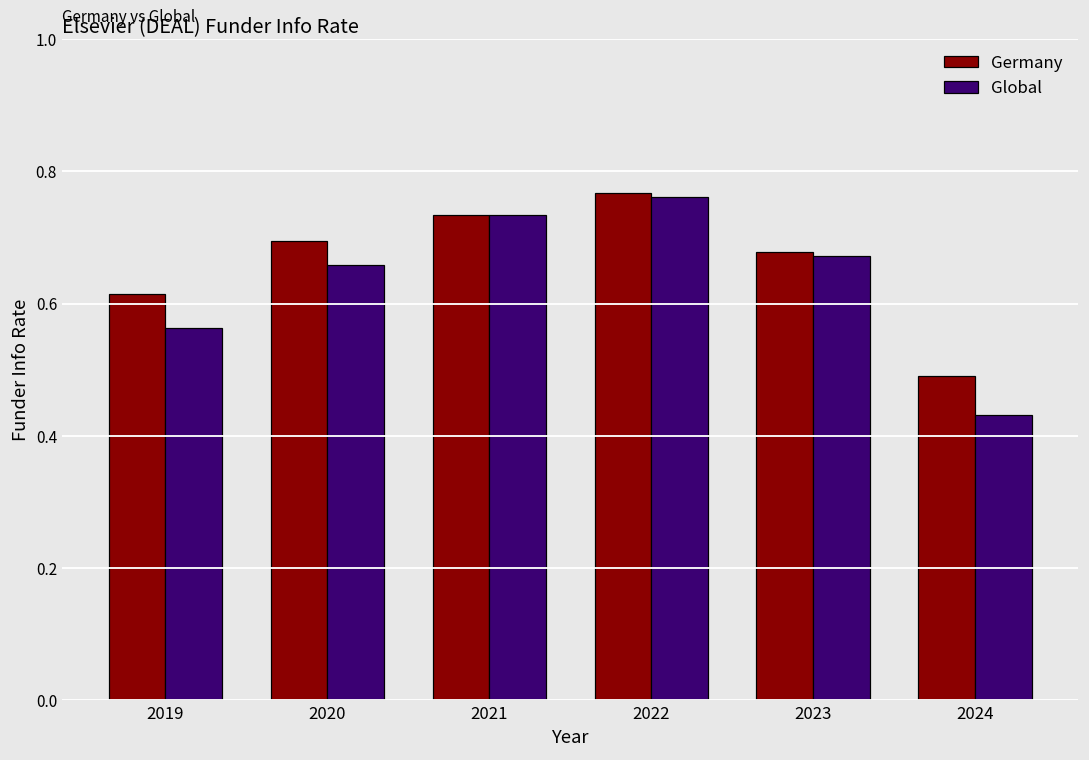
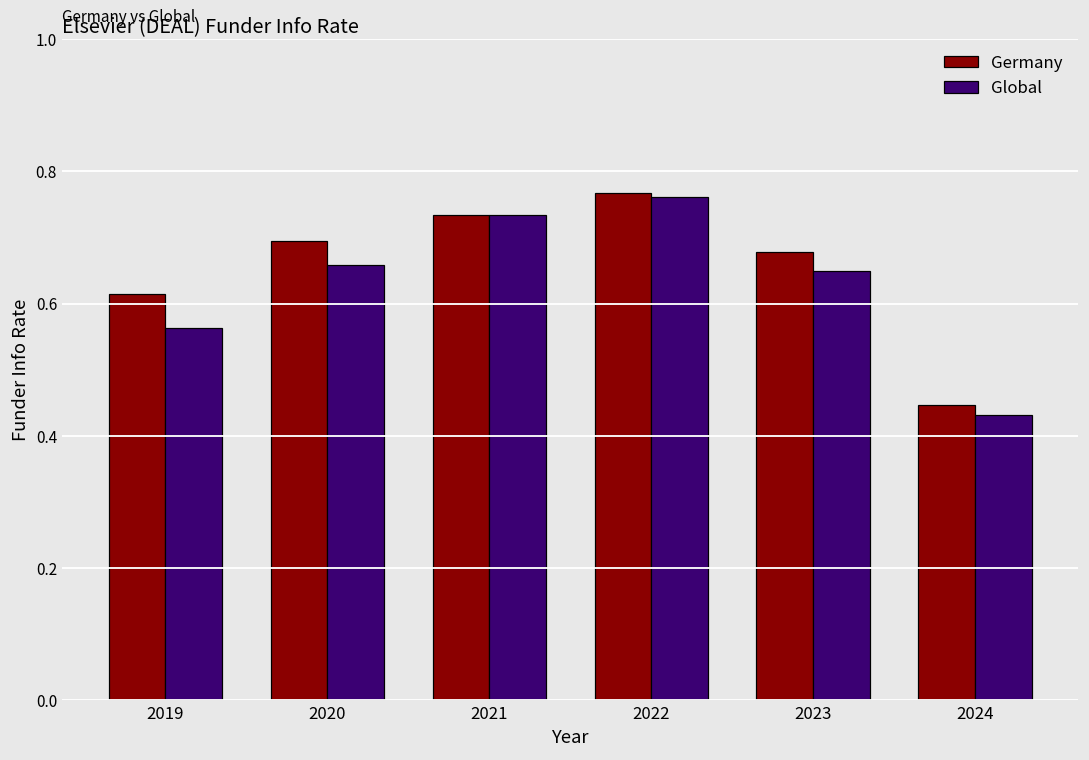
Global, 2023: 0.67 -> 0.65
Germany, 2024: 0.49 -> 0.45
